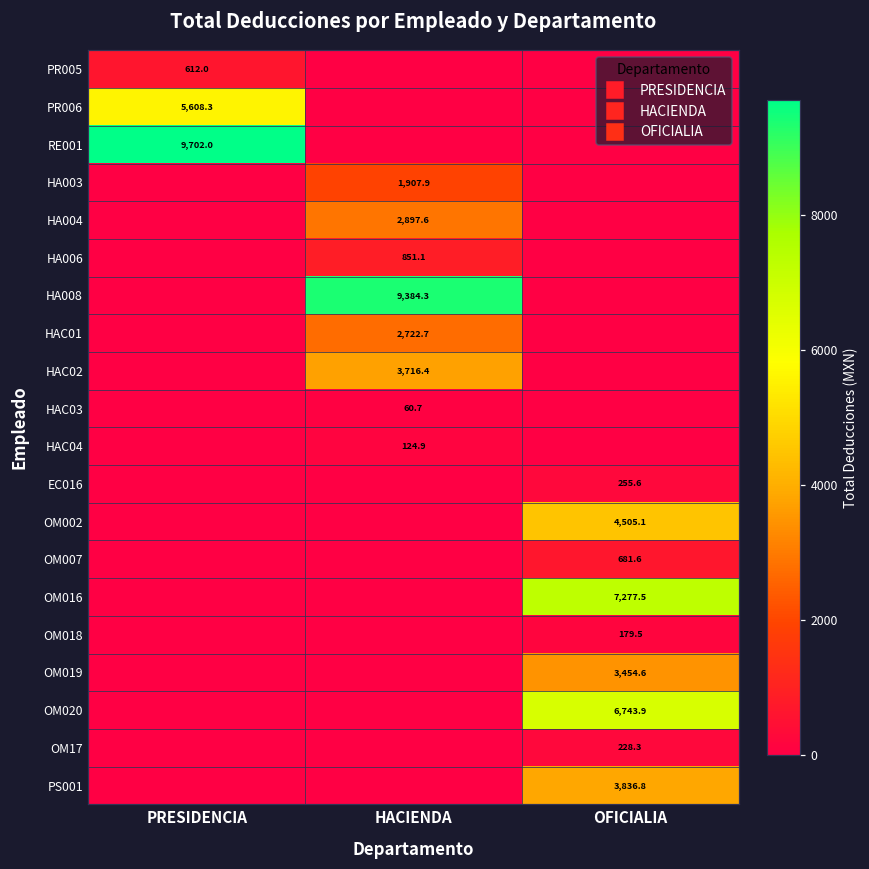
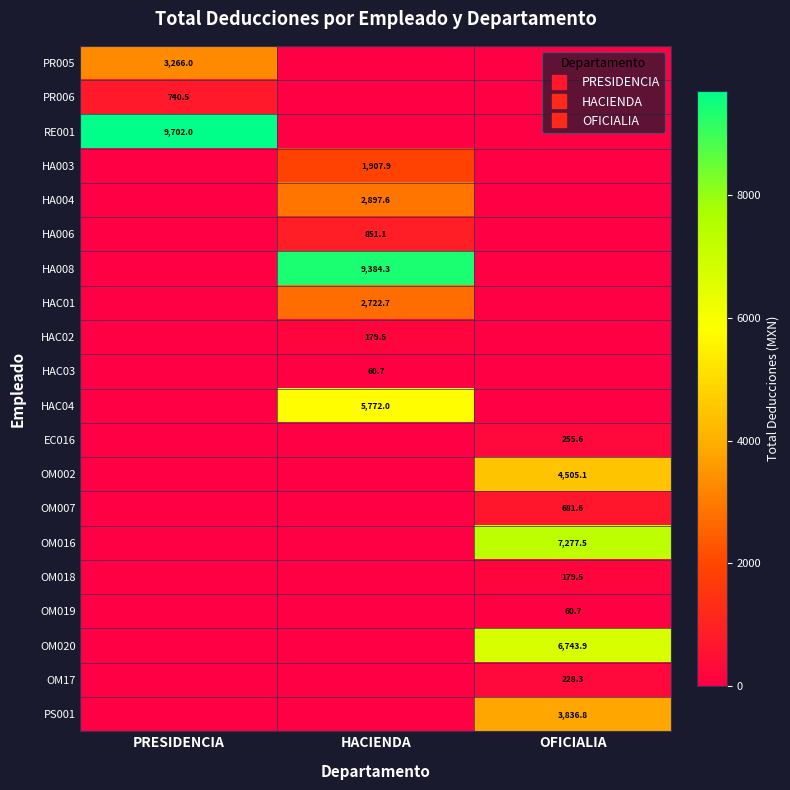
PR005, PRESIDENCIA: 612.0 -> 3,266.0
PR006, PRESIDENCIA: 5,608.3 -> 740.5
HAC02, HACIENDA: 3,716.4 -> 179.5
HAC04, HACIENDA: 124.9 -> 5,772.0
OM019, OFICIALIA: 3,454.6 -> 60.7
